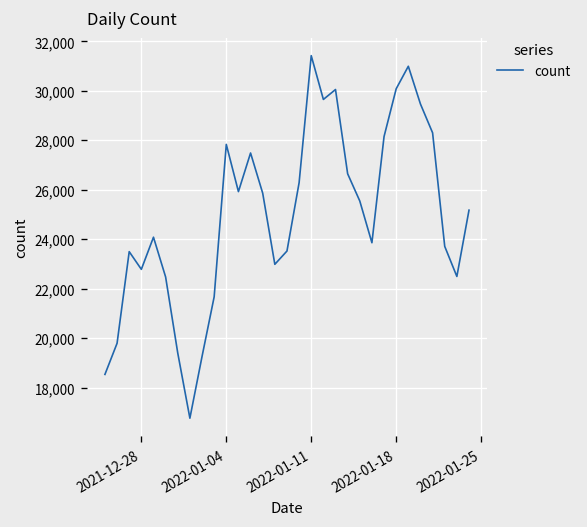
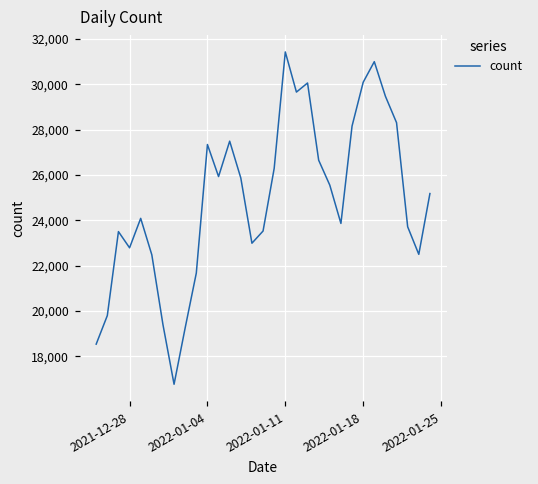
2022-01-04: 27,800 -> 27,300
